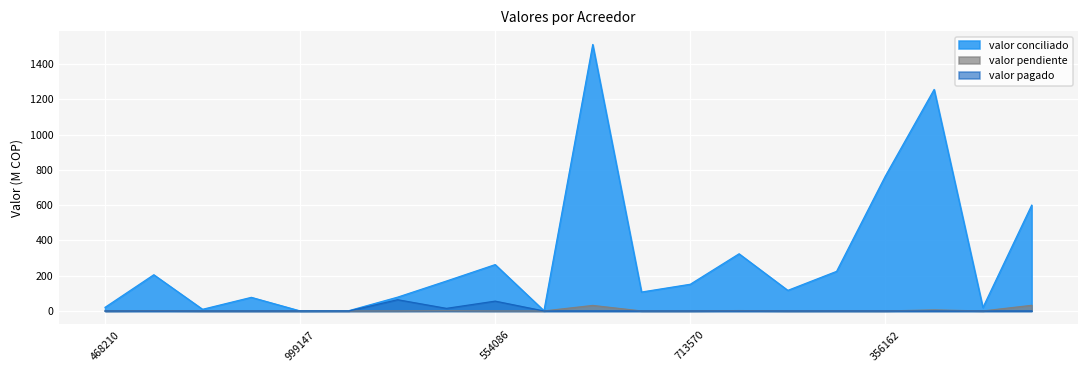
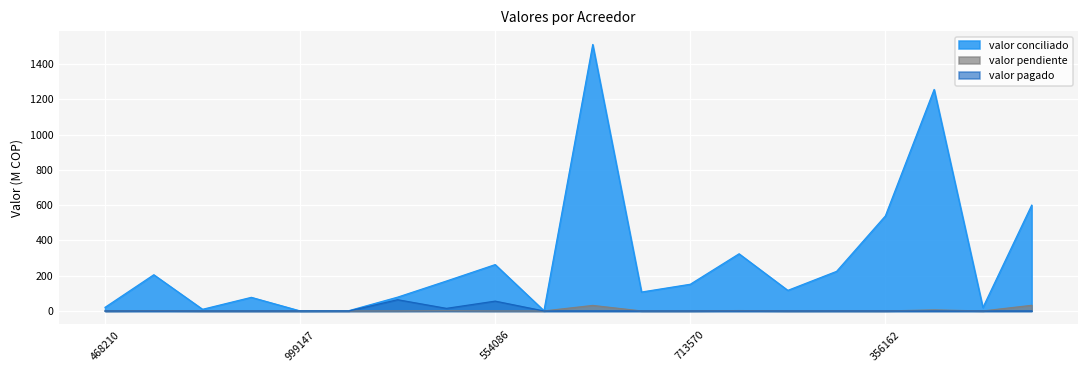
valor conciliado, 356162: 770 -> 540
